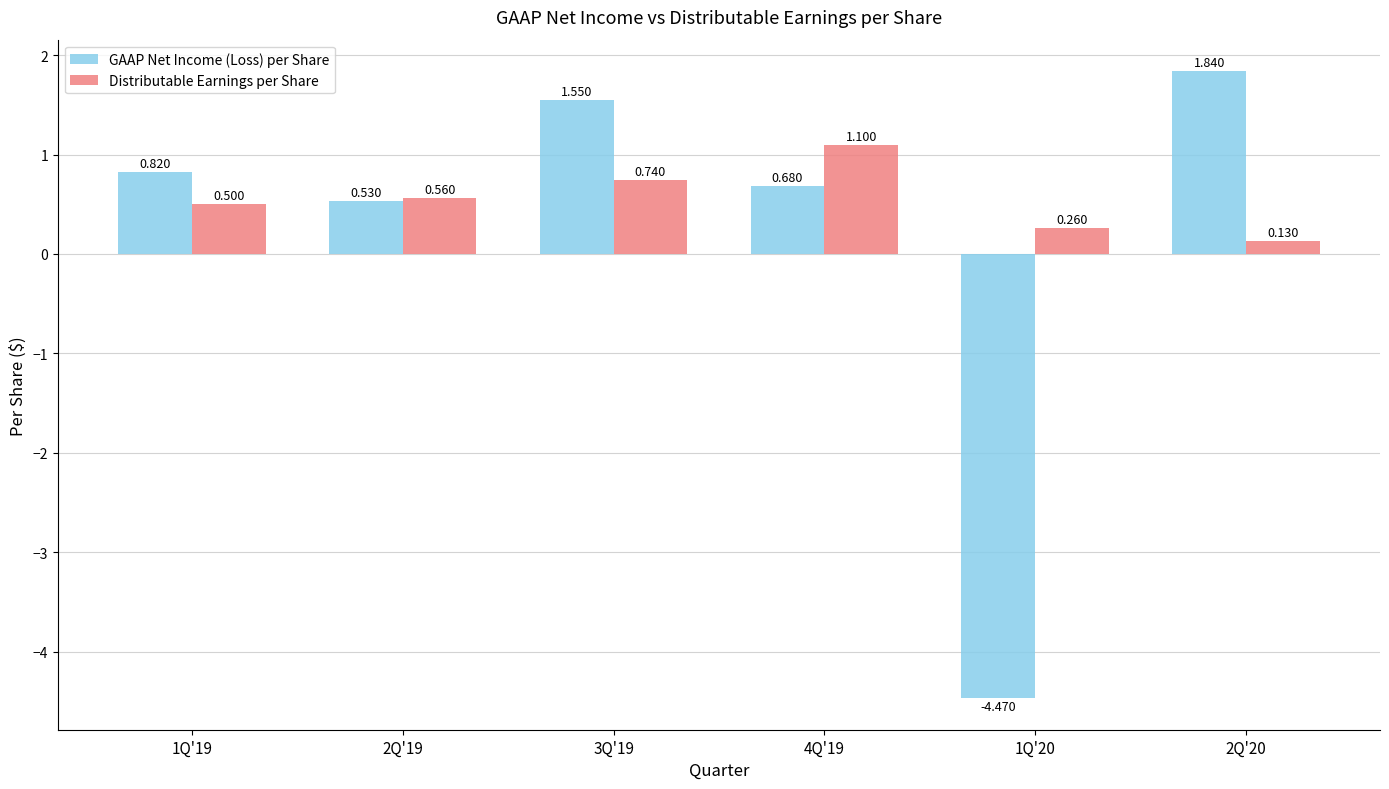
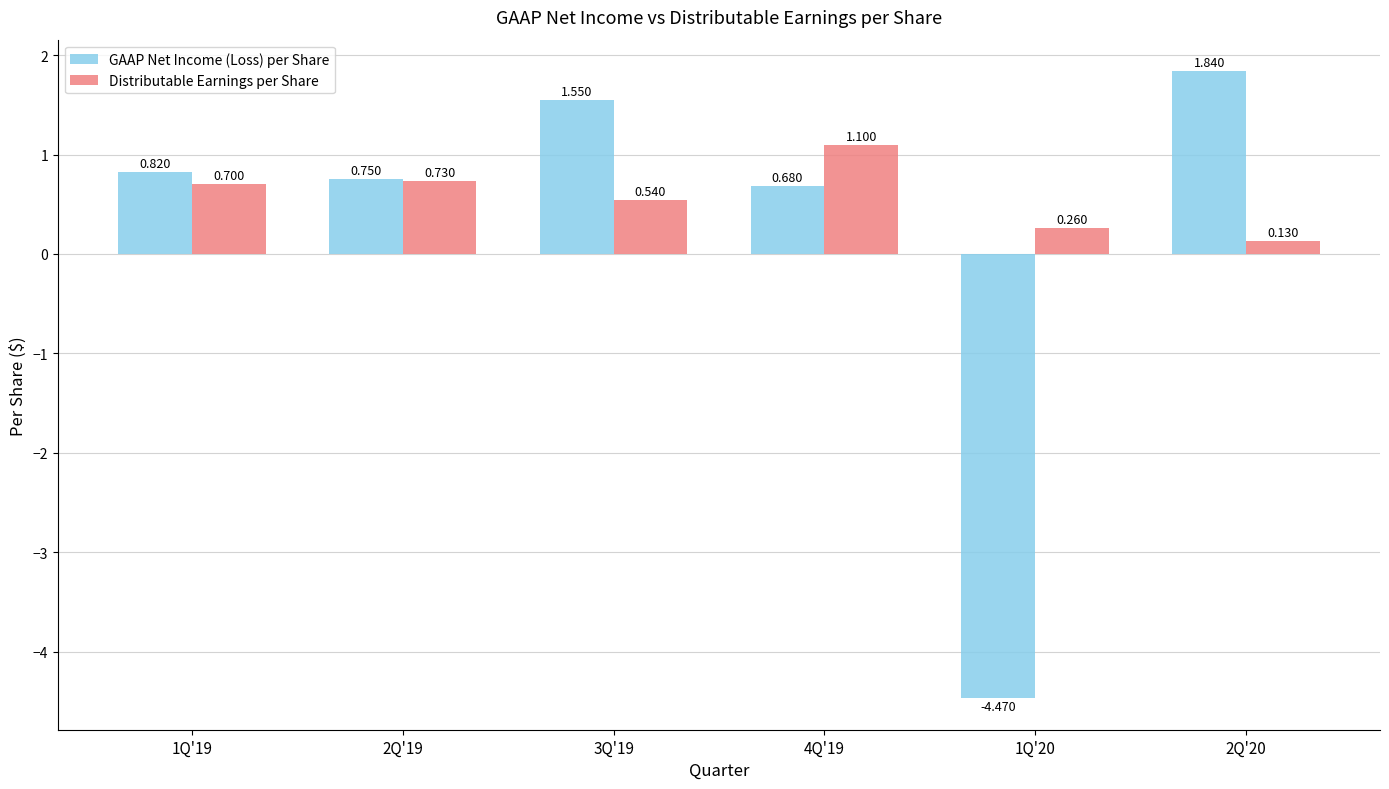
Distributable Earnings per Share, 1Q'19: 0.500 -> 0.700
GAAP Net Income (Loss) per Share, 2Q'19: 0.530 -> 0.750
Distributable Earnings per Share, 2Q'19: 0.560 -> 0.730
Distributable Earnings per Share, 3Q'19: 0.740 -> 0.540
